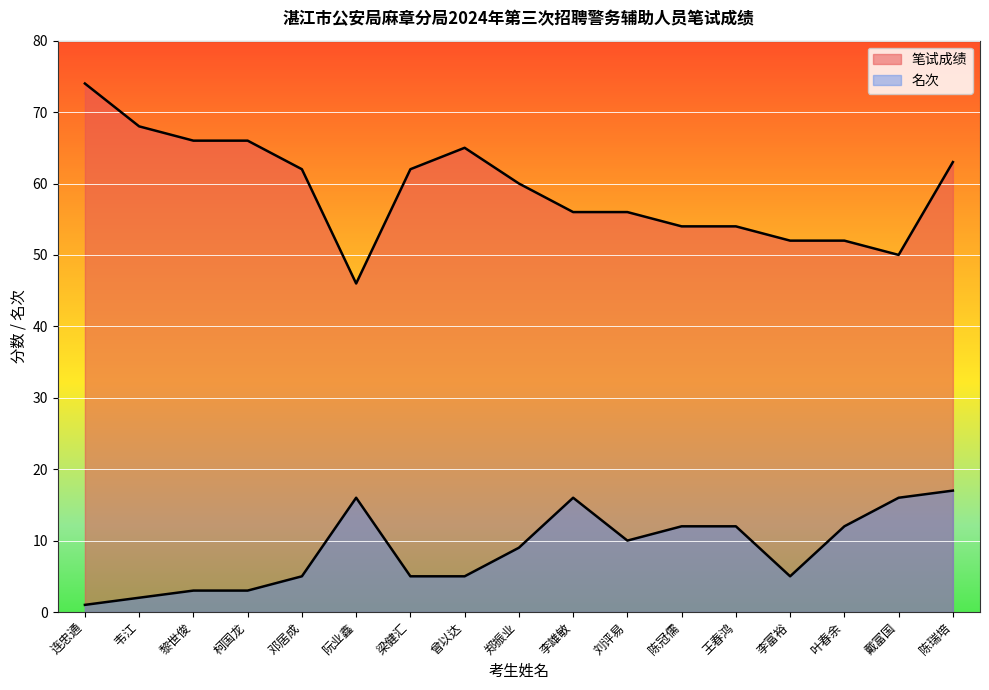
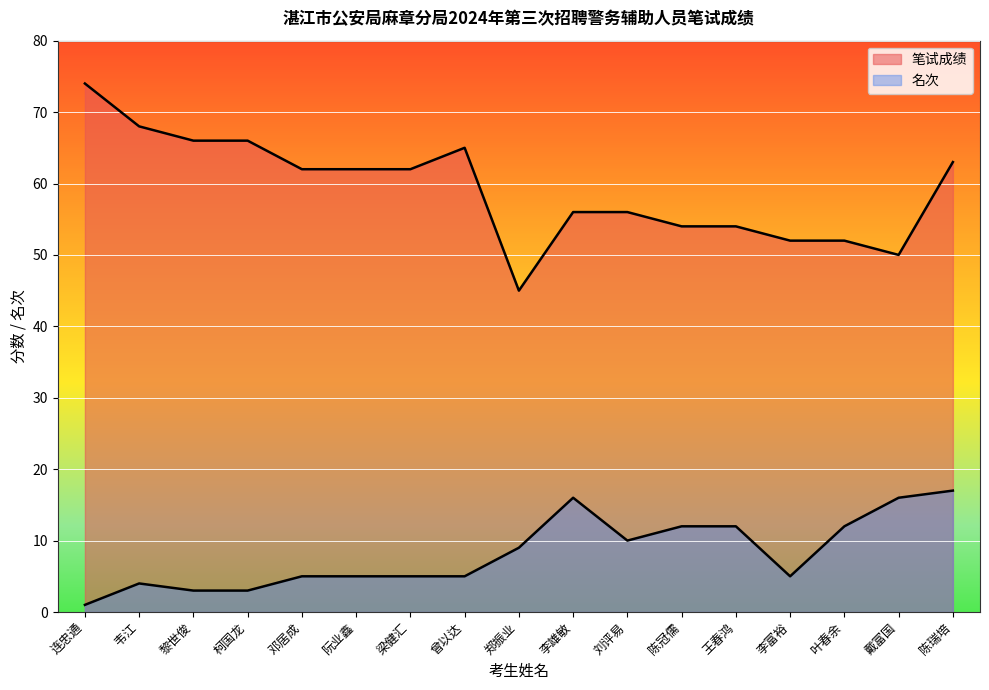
名次, 韦江: 2 -> 4
笔试成绩, 阮业鑫: 46 -> 62
名次, 阮业鑫: 16 -> 5
笔试成绩, 郑振业: 60 -> 45
